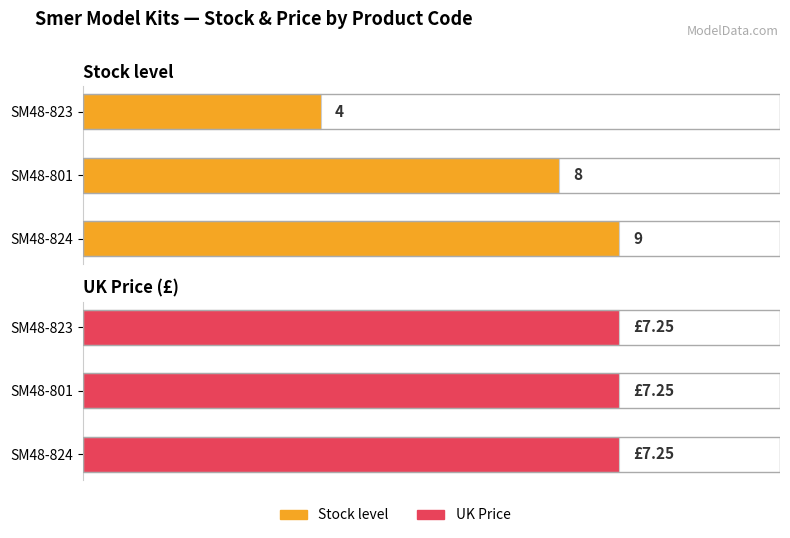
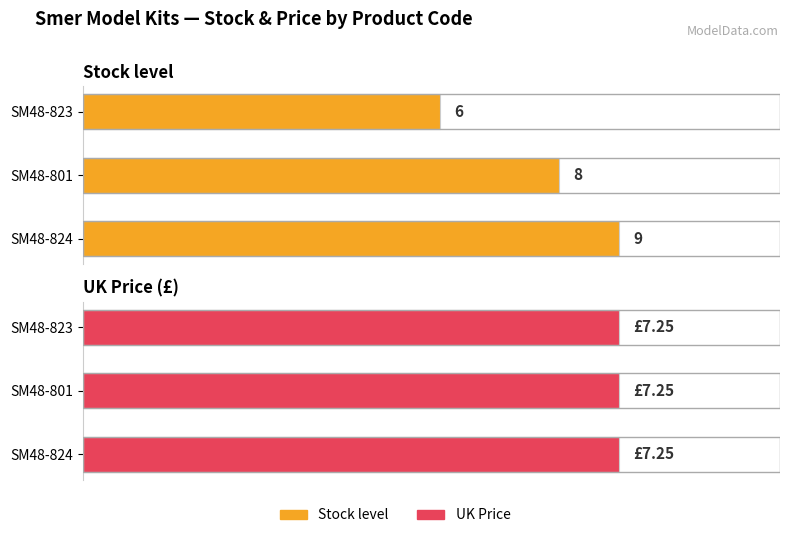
Stock level, SM48-823: 4 -> 6
